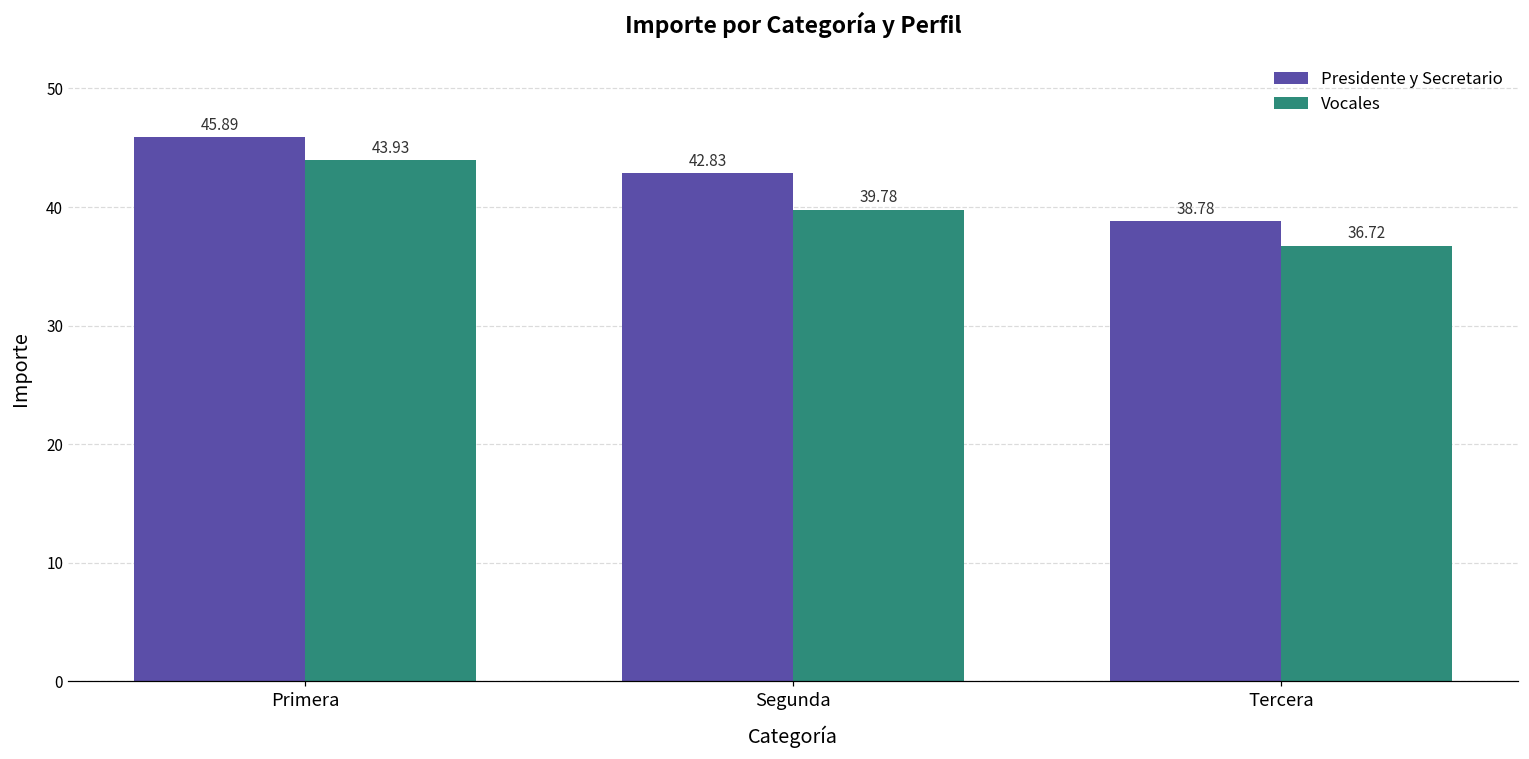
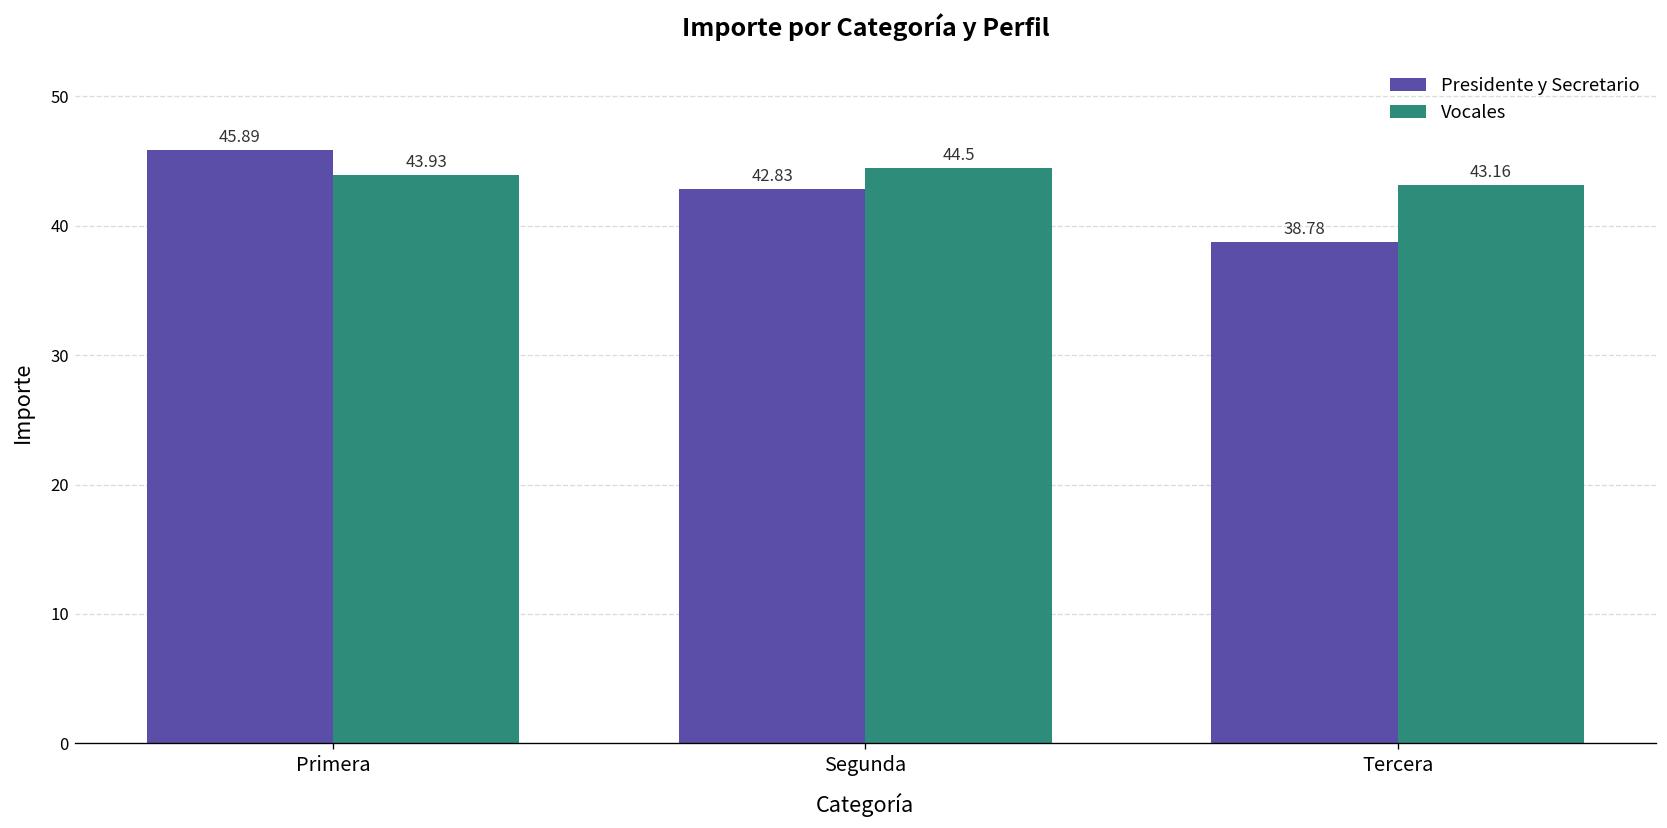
Vocales, Segunda: 39.78 -> 44.5
Vocales, Tercera: 36.72 -> 43.16
